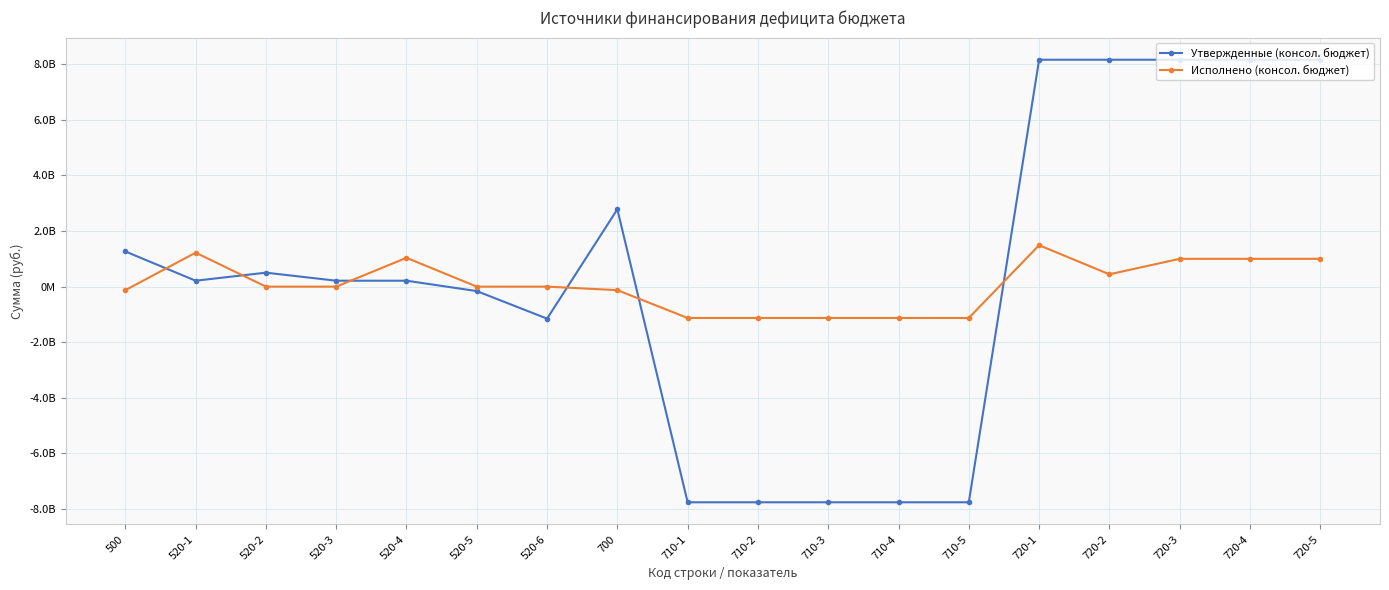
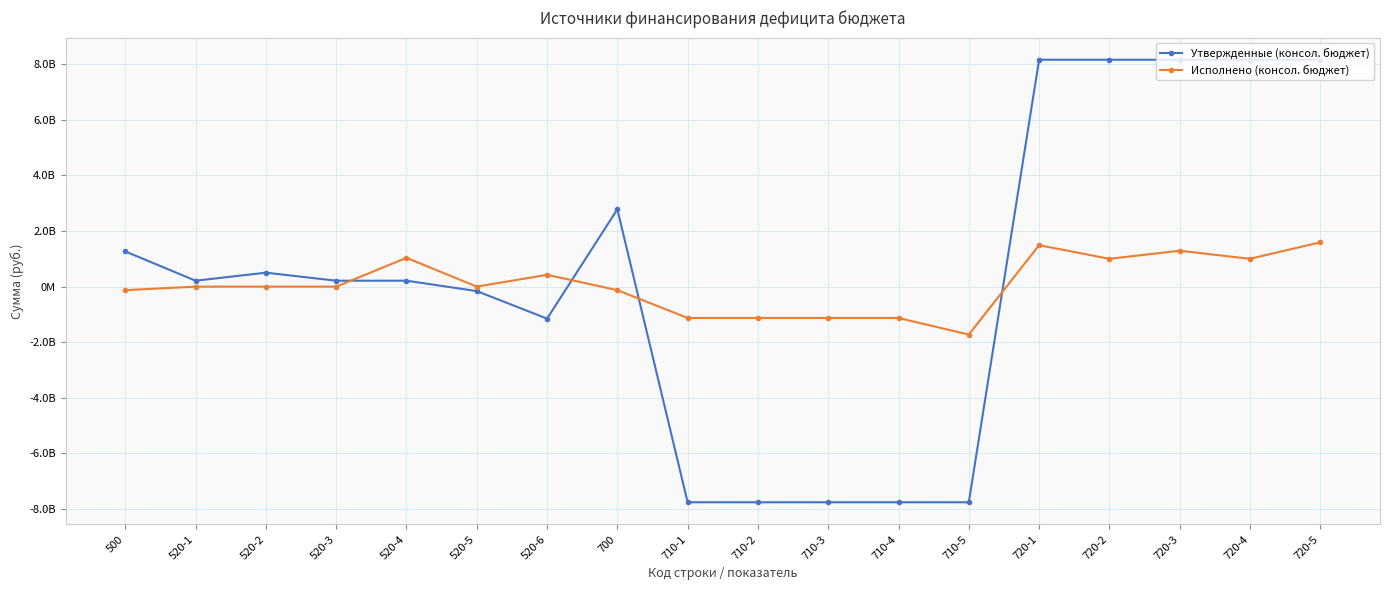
Исполнено (консол. бюджет), 520-1: 1200000000 -> 0
Исполнено (консол. бюджет), 520-6: 0 -> 400000000
Исполнено (консол. бюджет), 710-5: -1100000000 -> -1700000000
Исполнено (консол. бюджет), 720-2: 400000000 -> 1000000000
Исполнено (консол. бюджет), 720-3: 1000000000 -> 1300000000
Исполнено (консол. бюджет), 720-5: 1000000000 -> 1600000000
